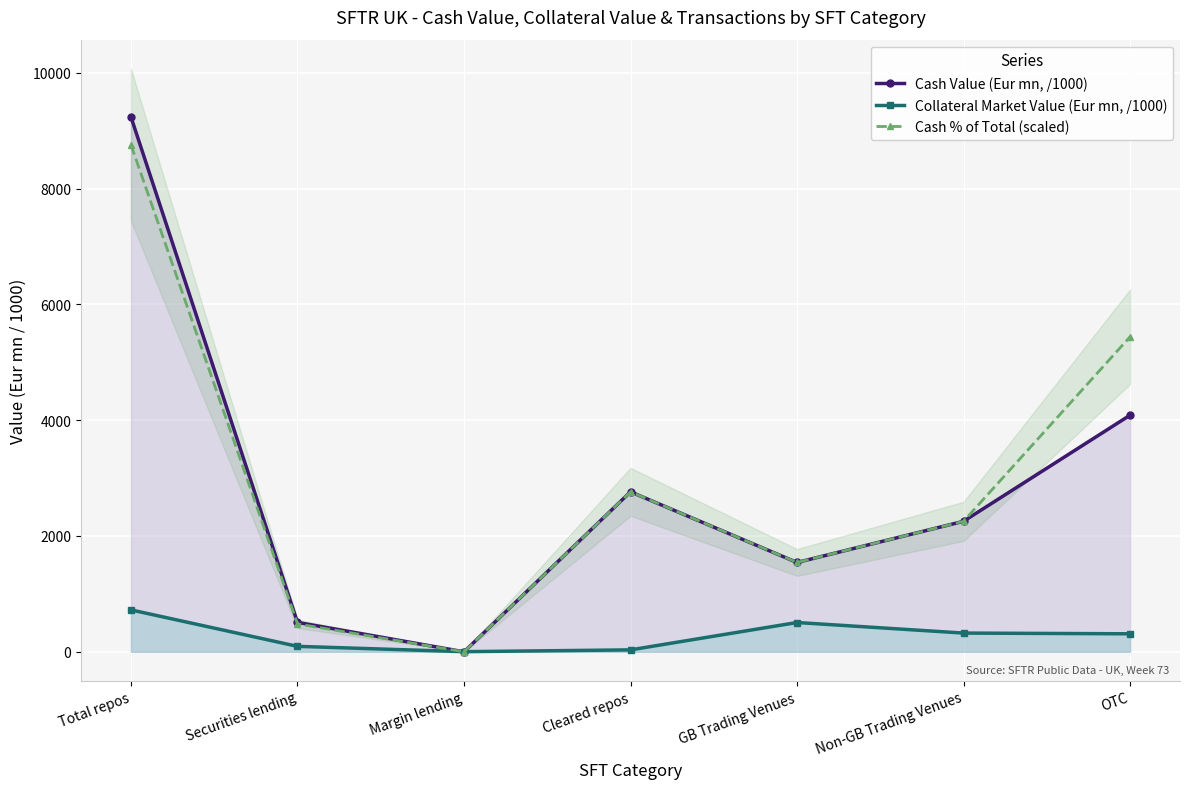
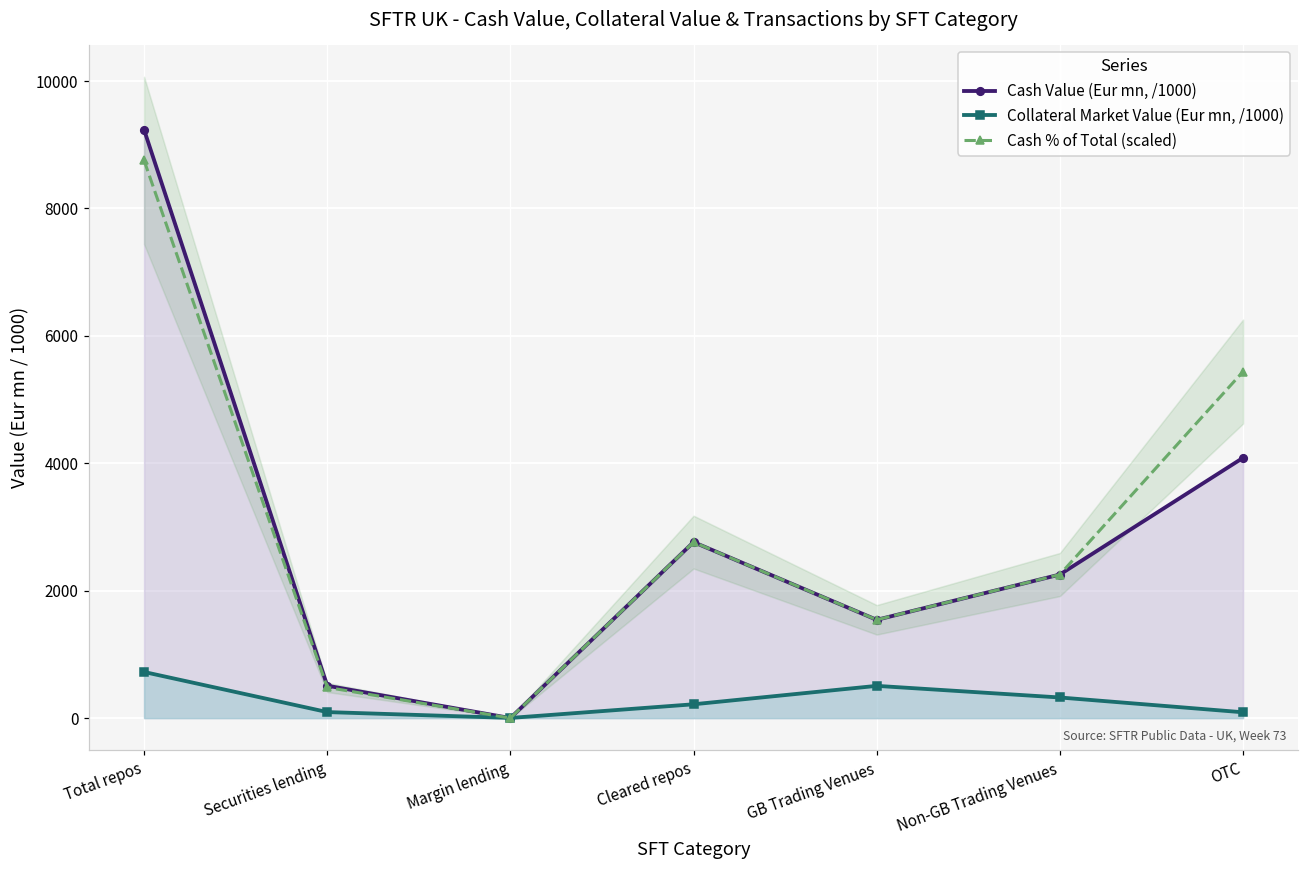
Collateral Market Value (Eur mn, /1000), Cleared repos: 0 -> 200
Collateral Market Value (Eur mn, /1000), OTC: 300 -> 100
